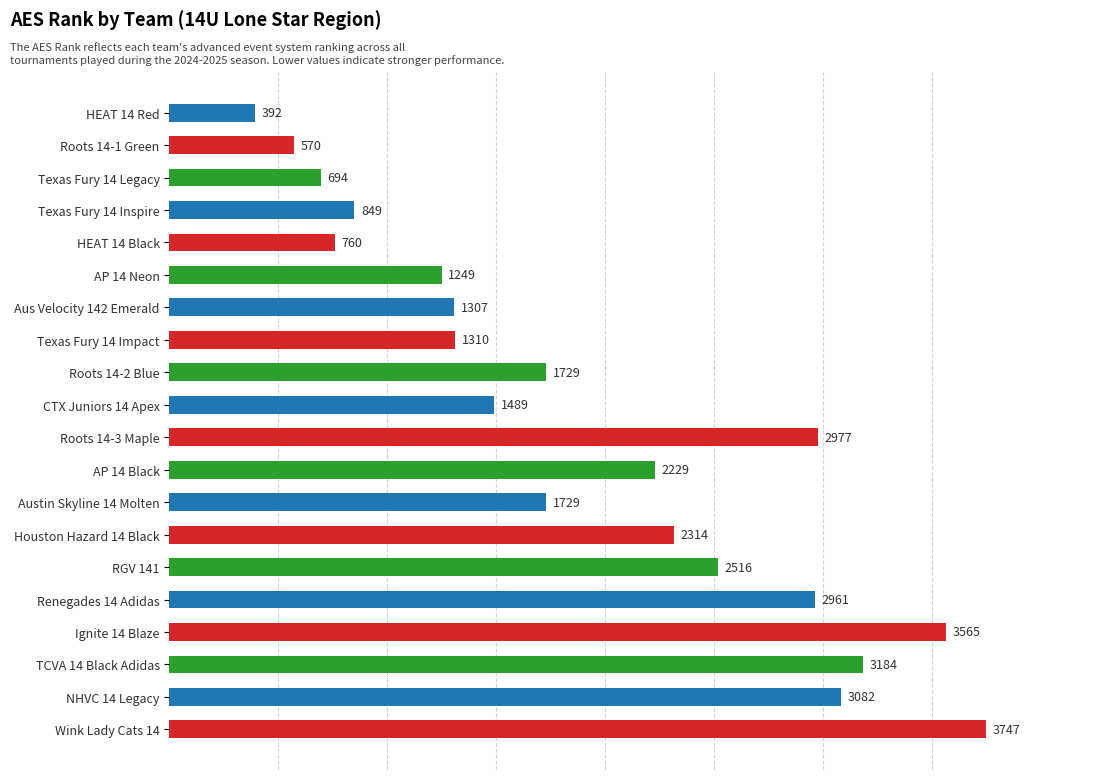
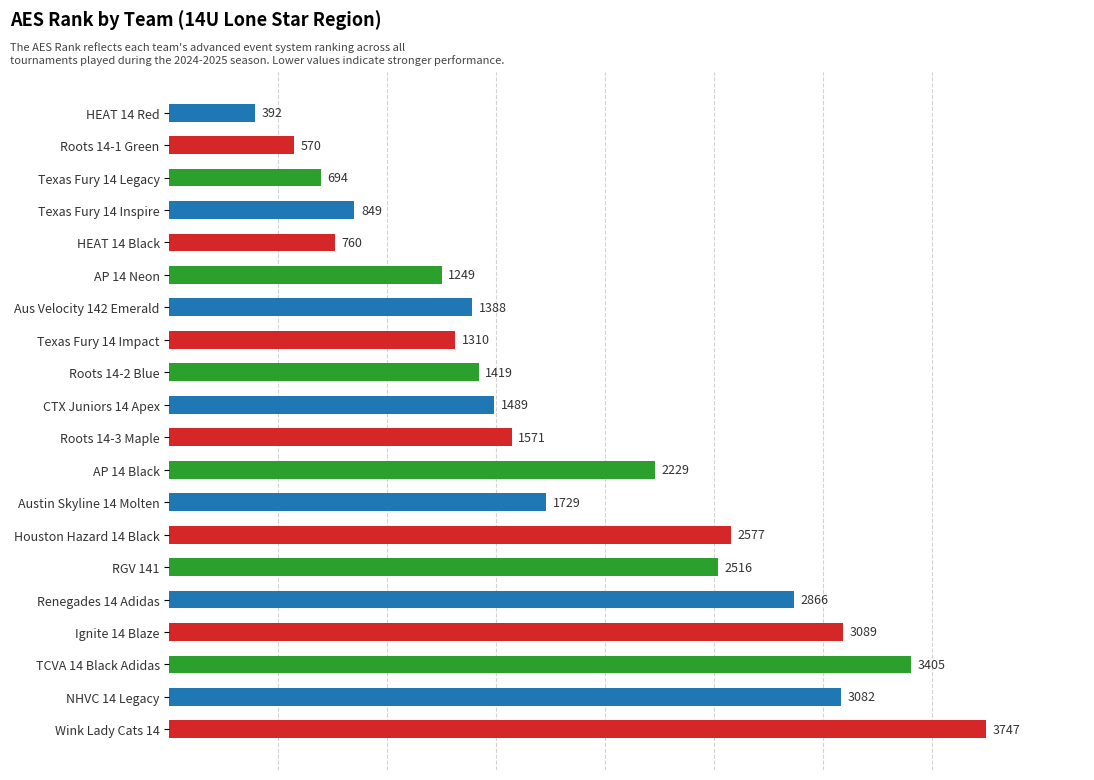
Aus Velocity 142 Emerald: 1307 -> 1388
Roots 14-2 Blue: 1729 -> 1419
Roots 14-3 Maple: 2977 -> 1571
Houston Hazard 14 Black: 2314 -> 2577
Renegades 14 Adidas: 2961 -> 2866
Ignite 14 Blaze: 3565 -> 3089
TCVA 14 Black Adidas: 3184 -> 3405
